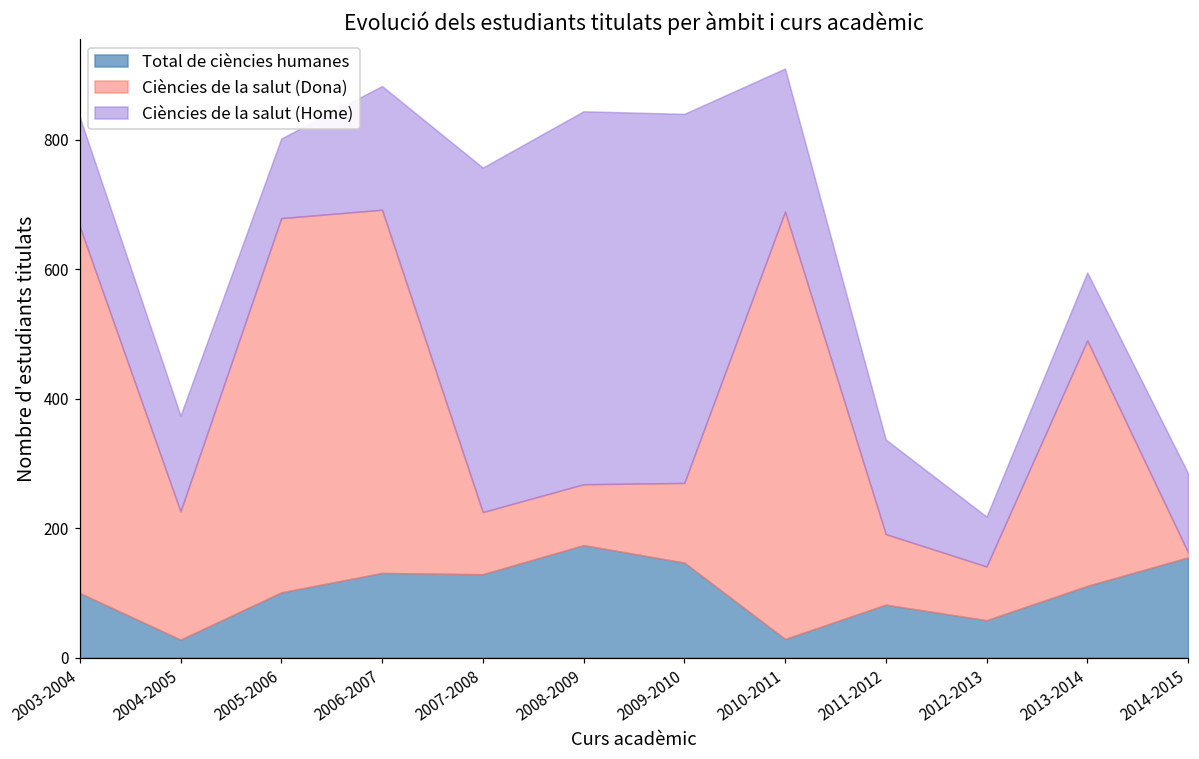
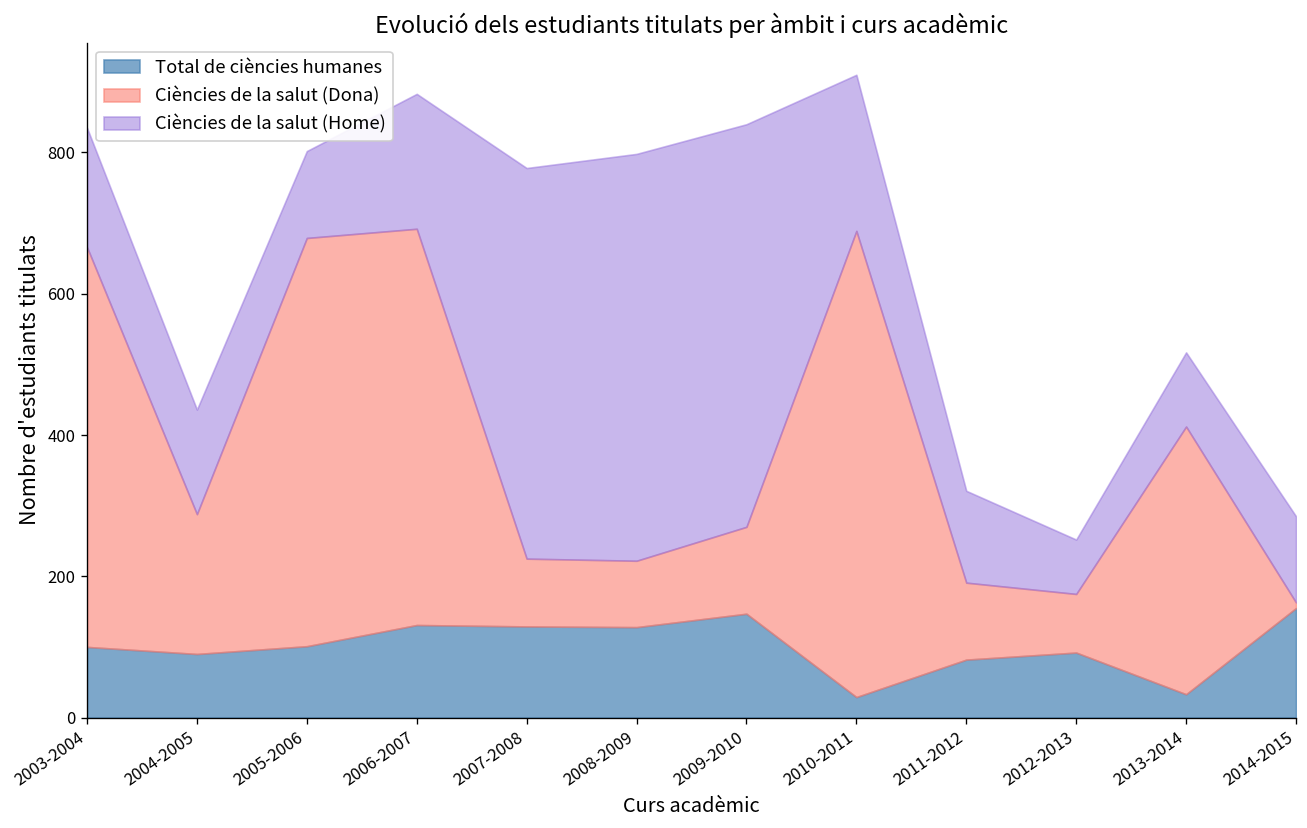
Total de ciències humanes, 2004-2005: 30 -> 90
Ciències de la salut (Home), 2007-2008: 530 -> 550
Total de ciències humanes, 2008-2009: 170 -> 130
Ciències de la salut (Home), 2011-2012: 150 -> 130
Total de ciències humanes, 2012-2013: 60 -> 90
Total de ciències humanes, 2013-2014: 110 -> 30
